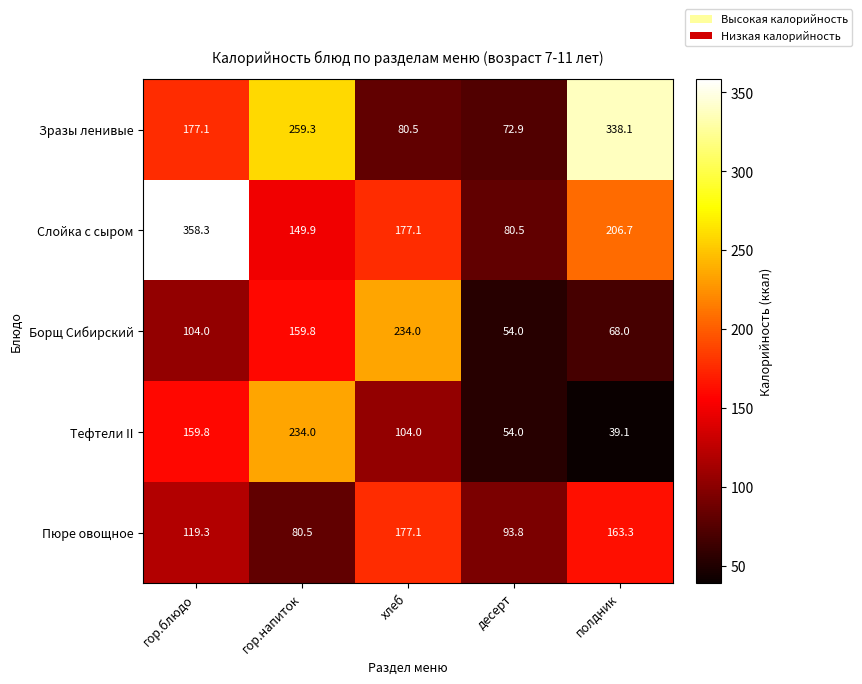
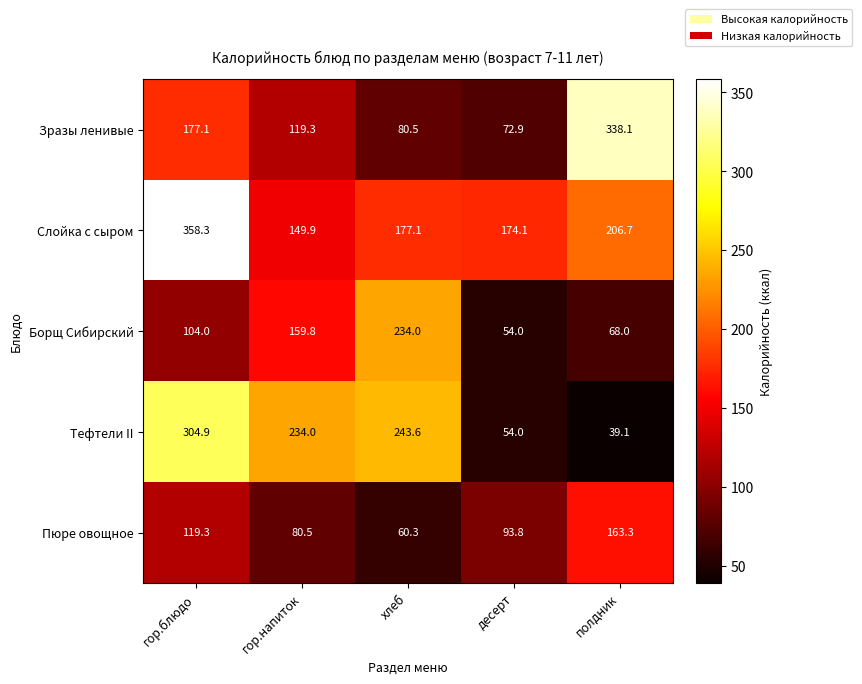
Зразы ленивые, гор.напиток: 259.3 -> 119.3
Слойка с сыром, десерт: 80.5 -> 174.1
Тефтели II, гор.блюдо: 159.8 -> 304.9
Тефтели II, хлеб: 104.0 -> 243.6
Пюре овощное, хлеб: 177.1 -> 60.3
